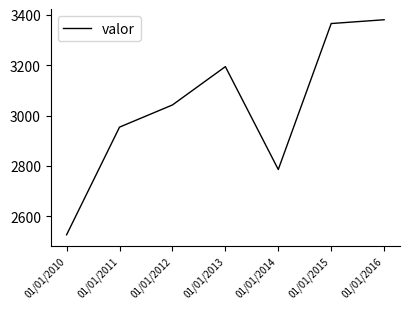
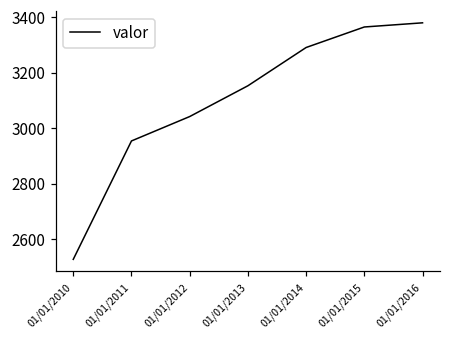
01/01/2013: 3190 -> 3150
01/01/2014: 2790 -> 3290
